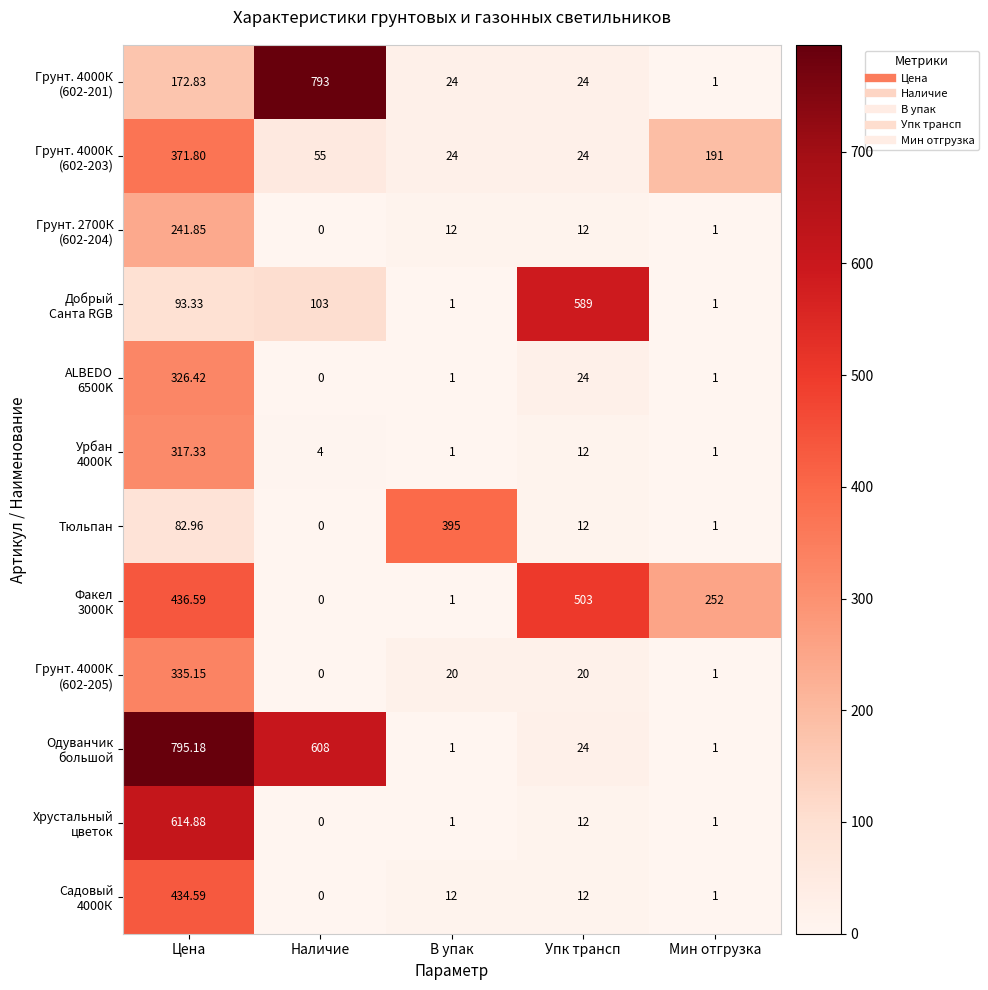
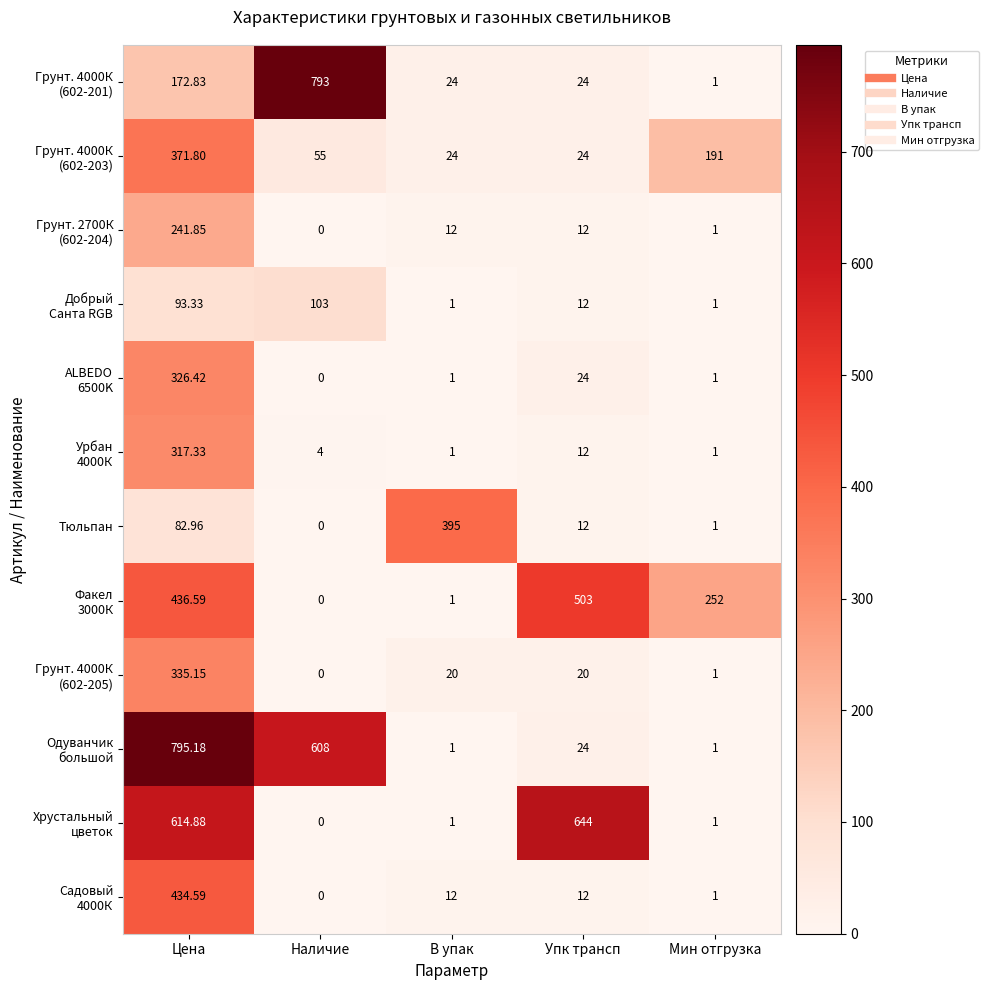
Добрый Санта RGB, Упк трансп: 589 -> 12
Хрустальный цветок, Упк трансп: 12 -> 644
